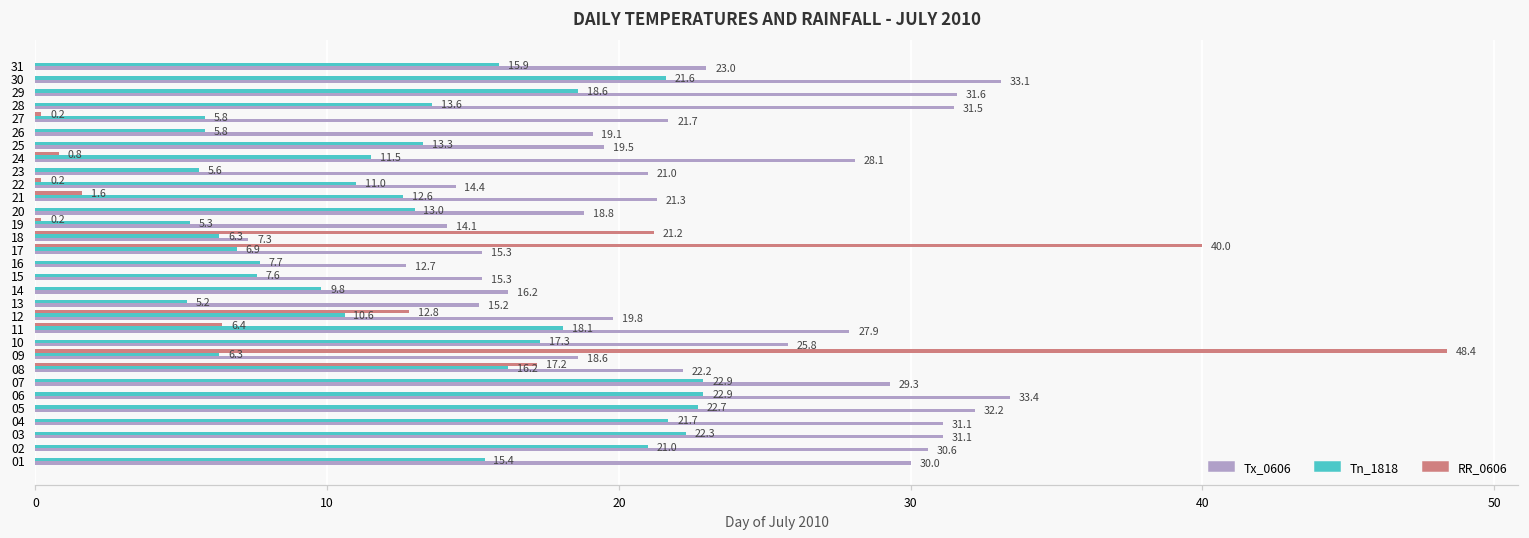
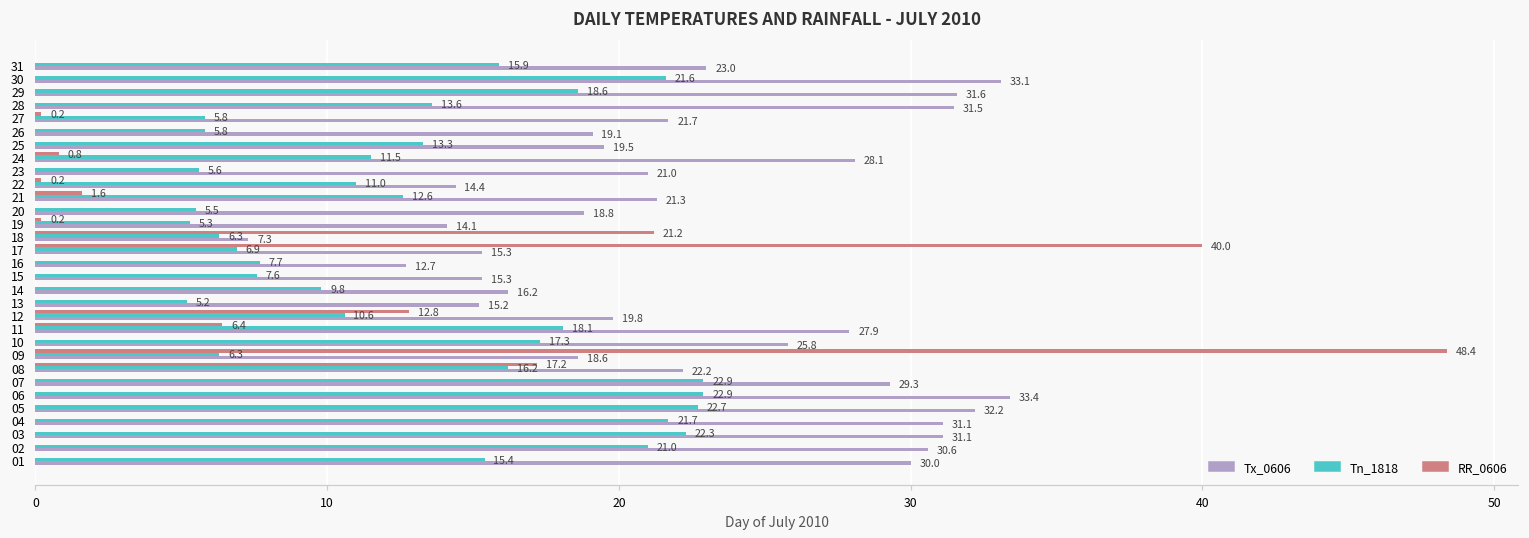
Tn_1818, 20: 13.0 -> 5.5
